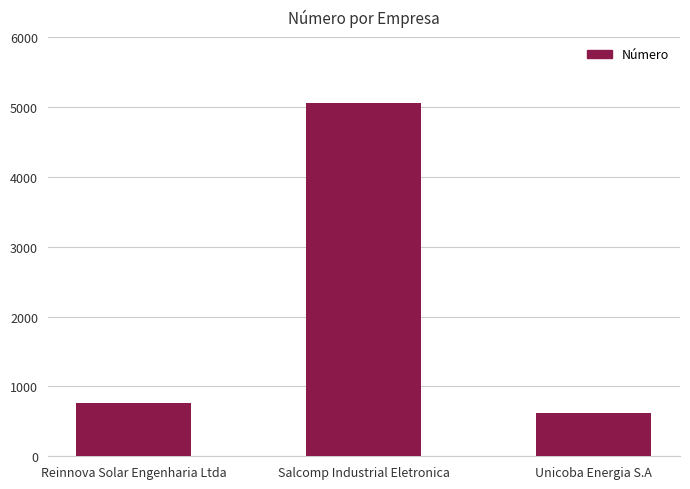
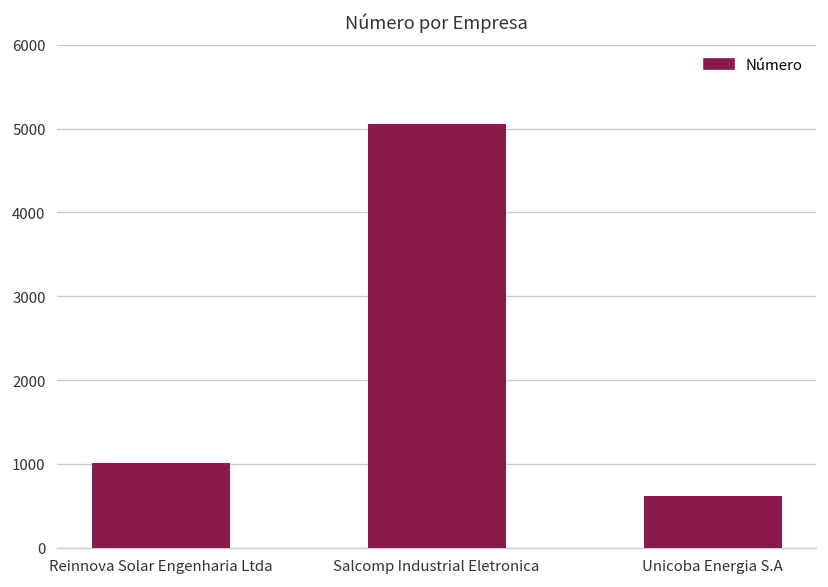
Reinnova Solar Engenharia Ltda: 800 -> 1000
